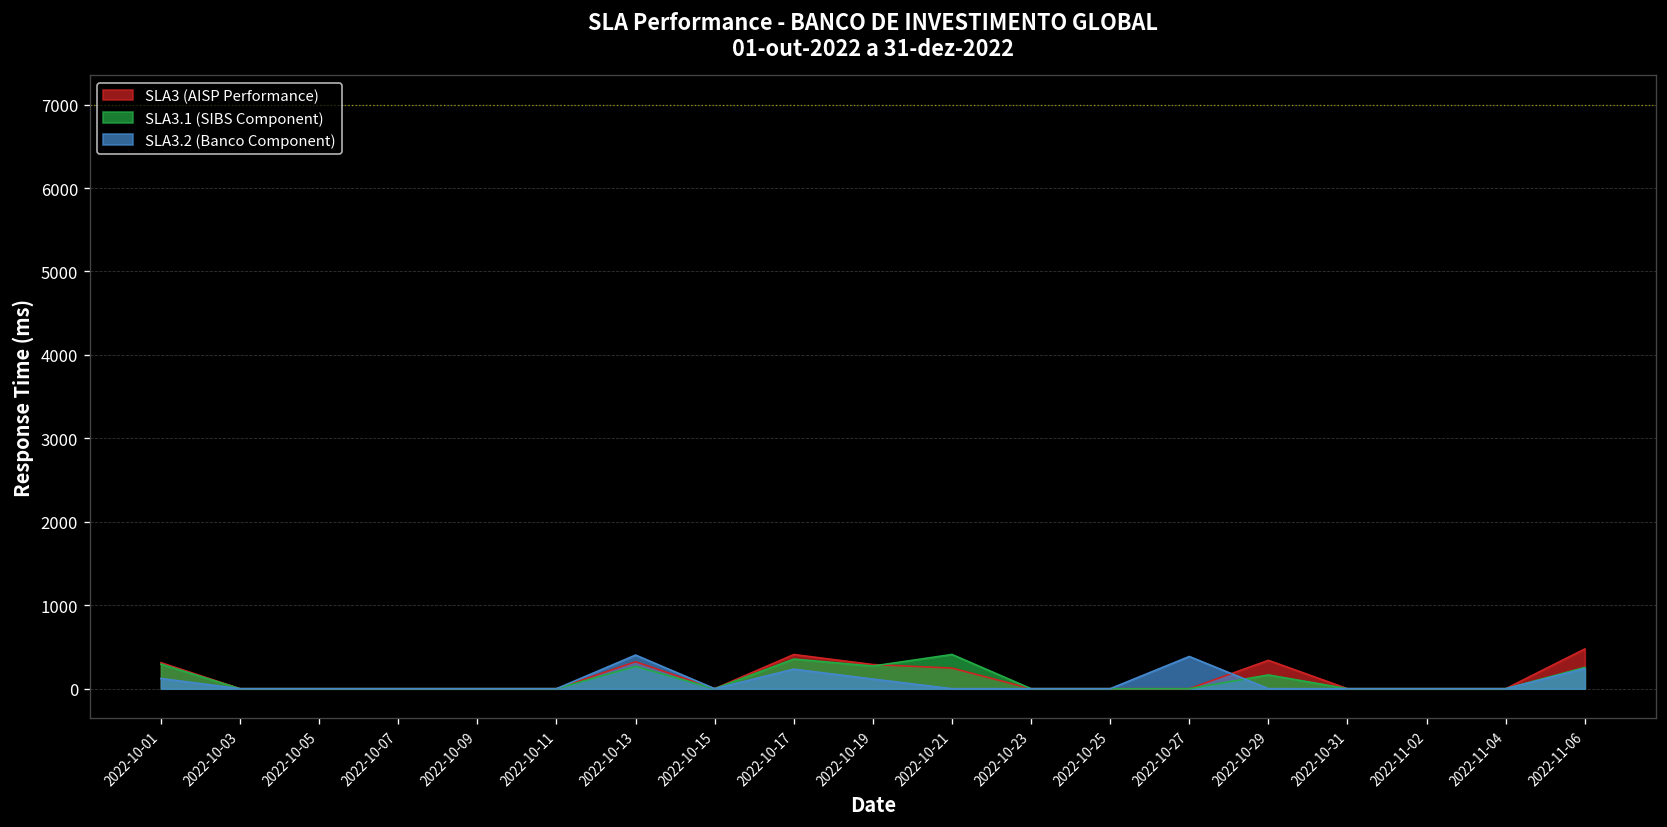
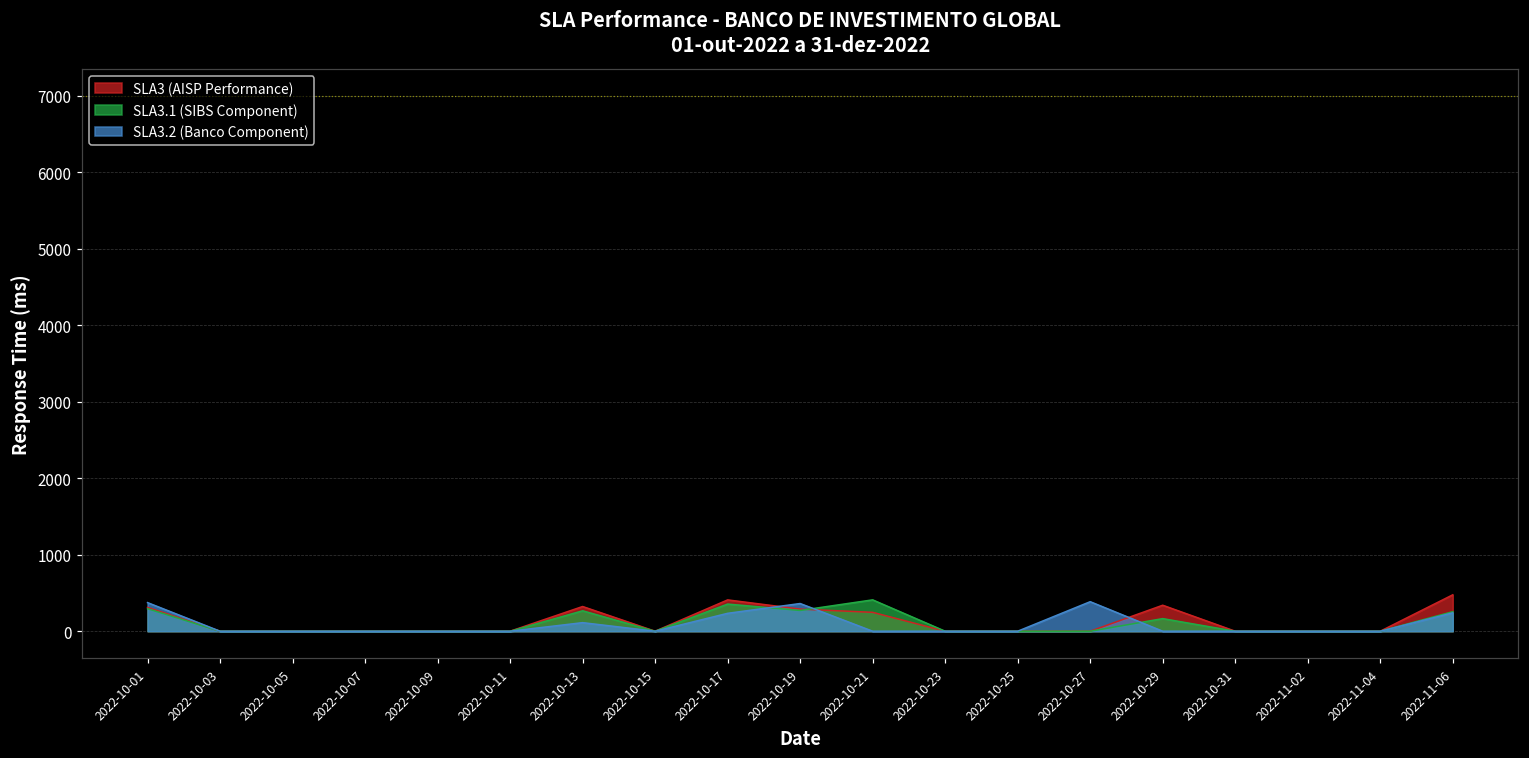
SLA3.2 (Banco Component), 2022-10-01: 100 -> 400
SLA3.2 (Banco Component), 2022-10-13: 400 -> 100
SLA3.2 (Banco Component), 2022-10-19: 100 -> 400
